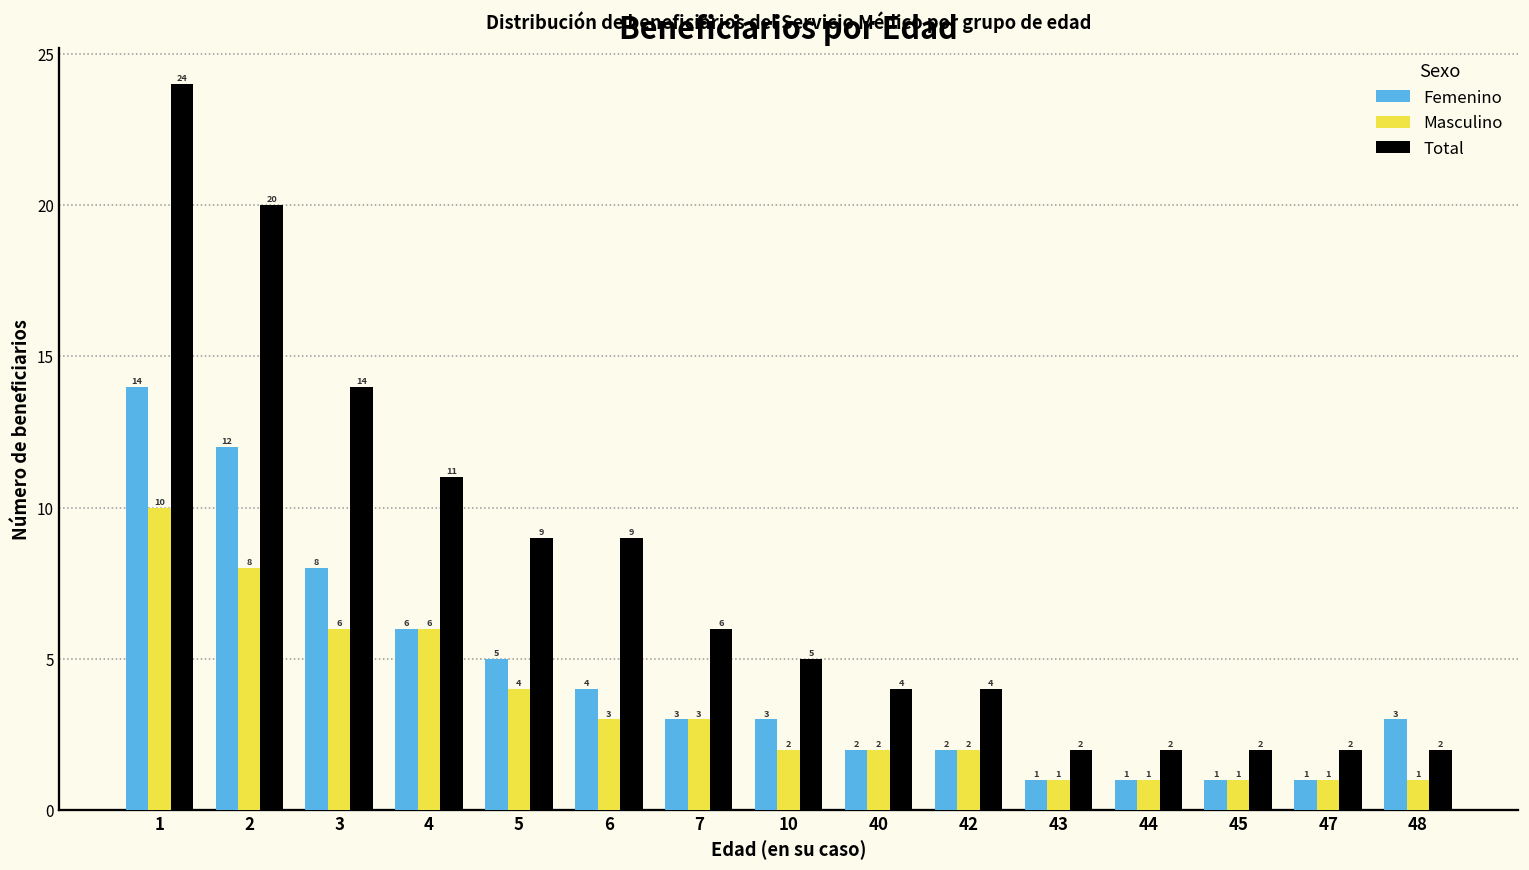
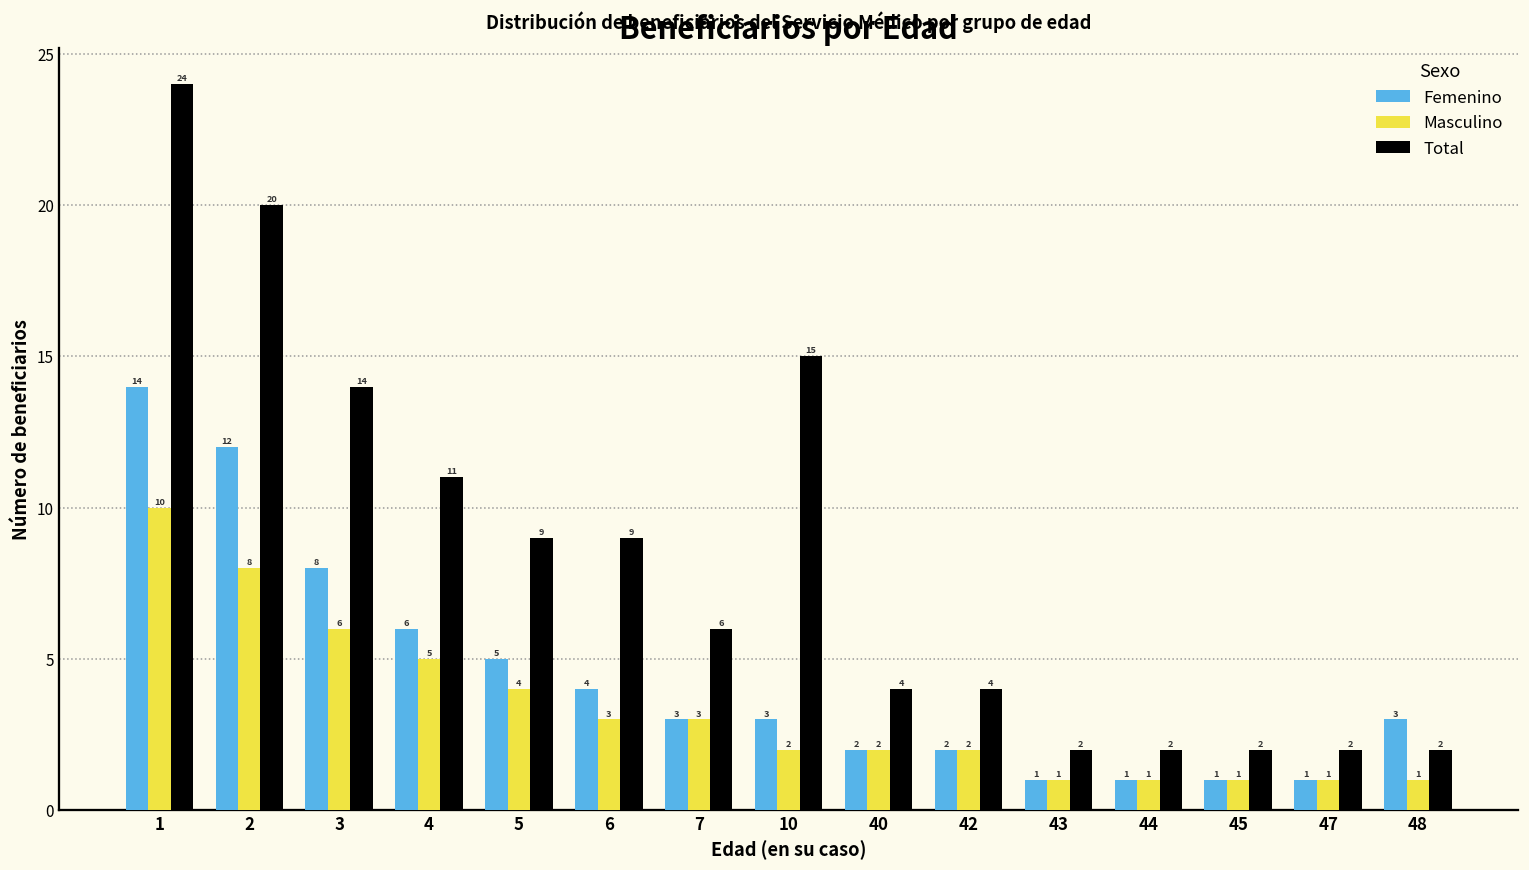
Masculino, 4: 6 -> 5
Total, 10: 5 -> 15
